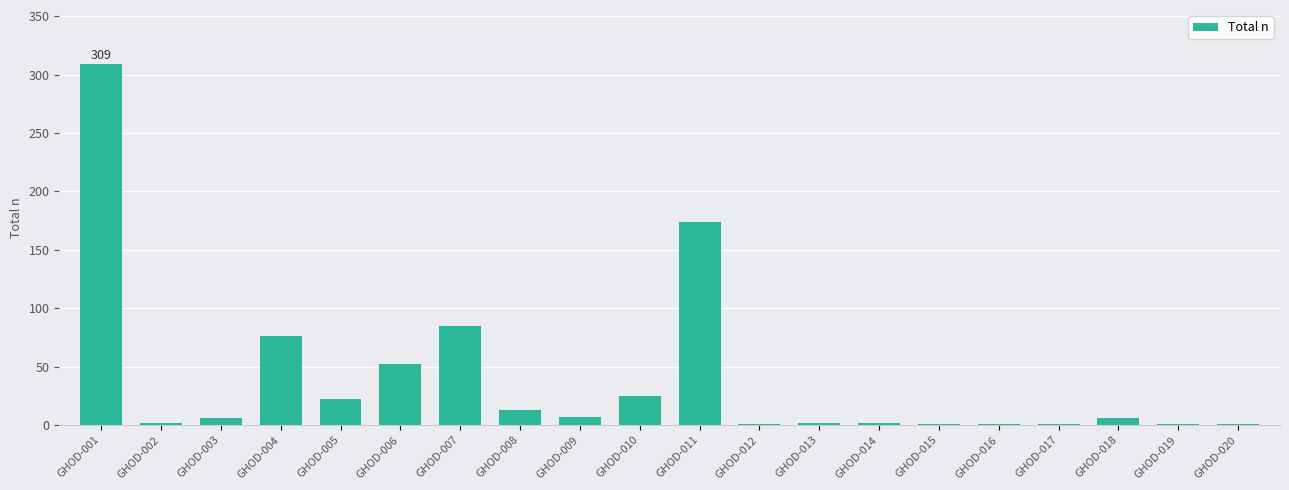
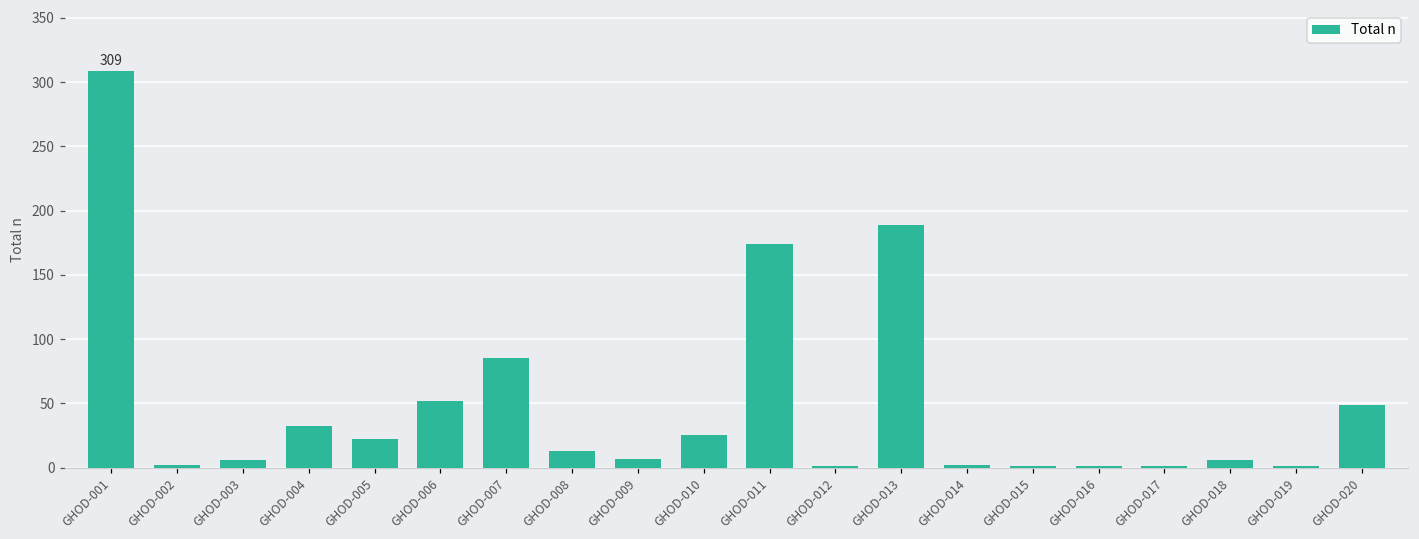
GHOD-004: 76 -> 32
GHOD-013: 2 -> 189
GHOD-020: 1 -> 49
